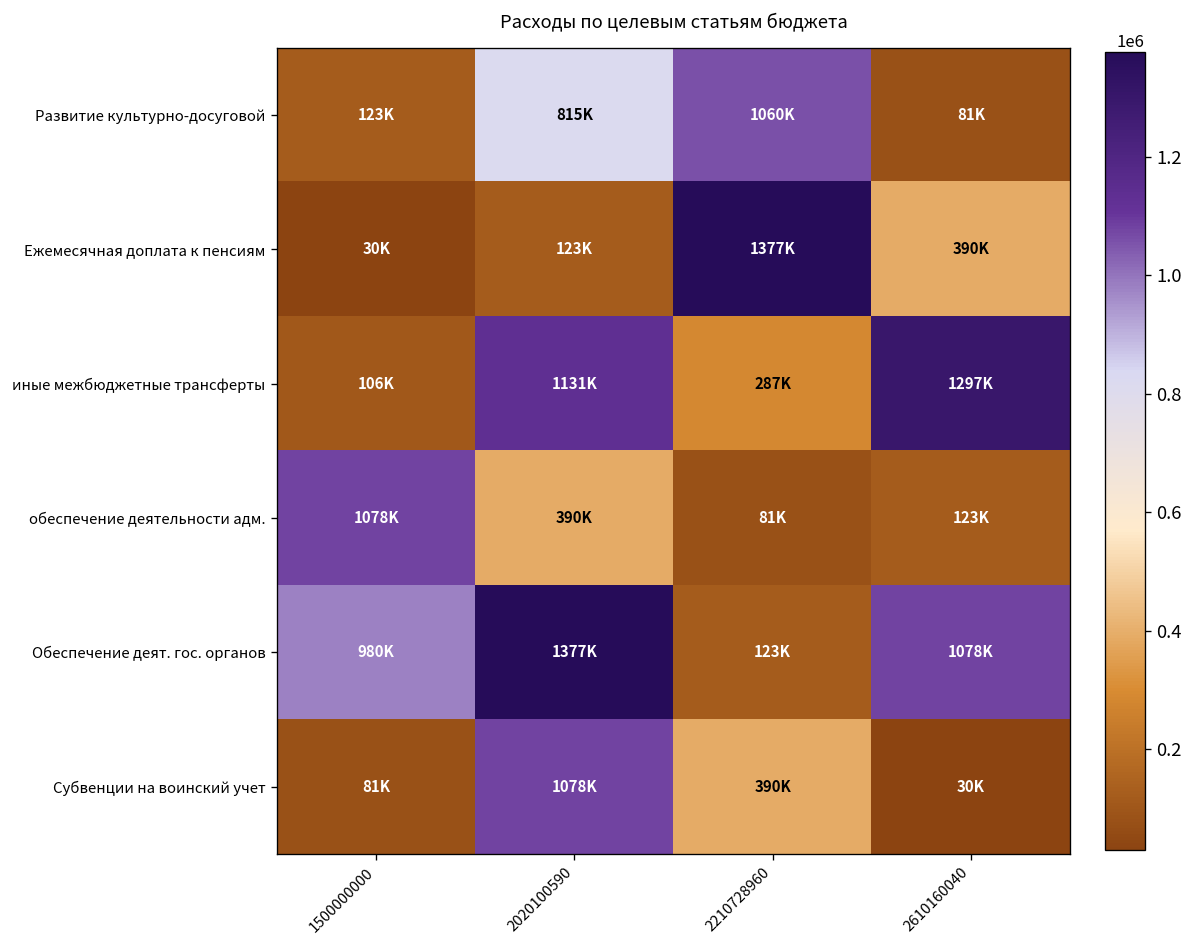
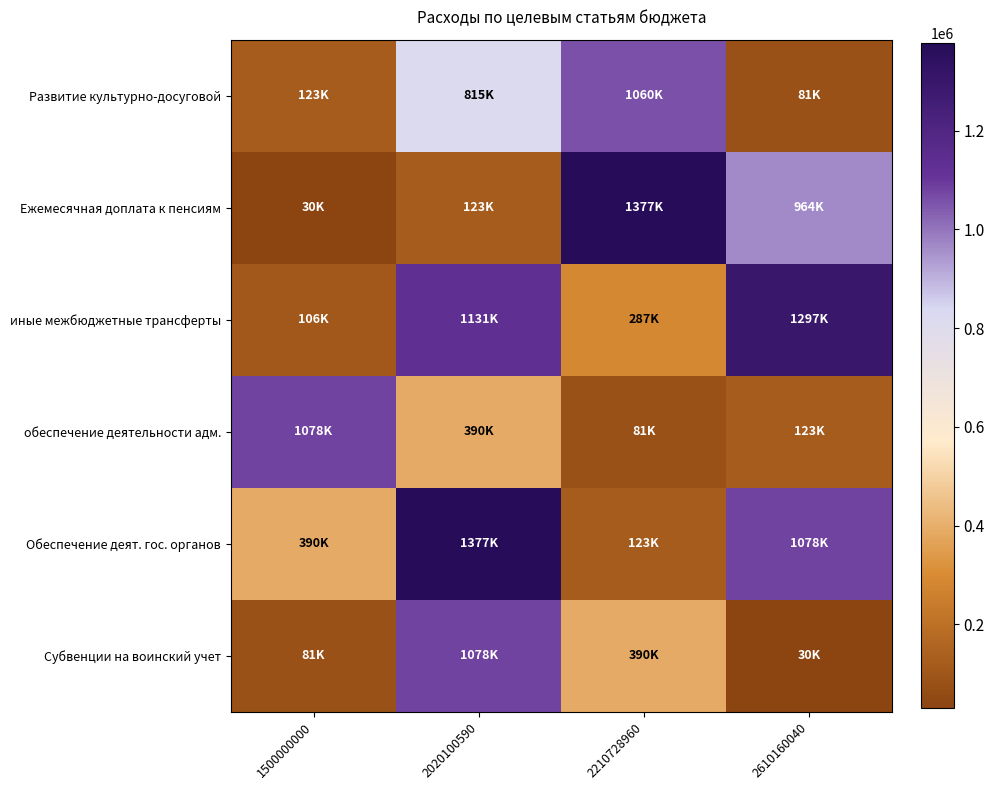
Ежемесячная доплата к пенсиям, 2610160040: 390K -> 964K
Обеспечение деят. гос. органов, 1500000000: 980K -> 390K
